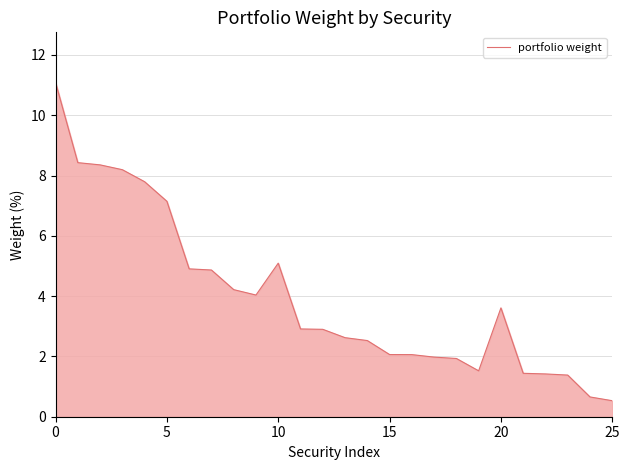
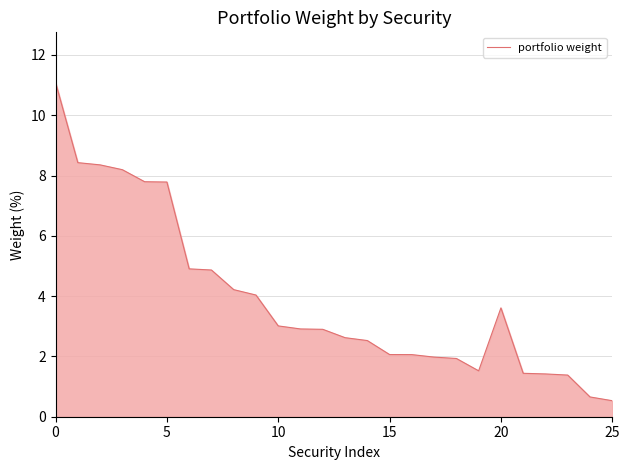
5: 7.1 -> 7.8
10: 5.1 -> 3.0
